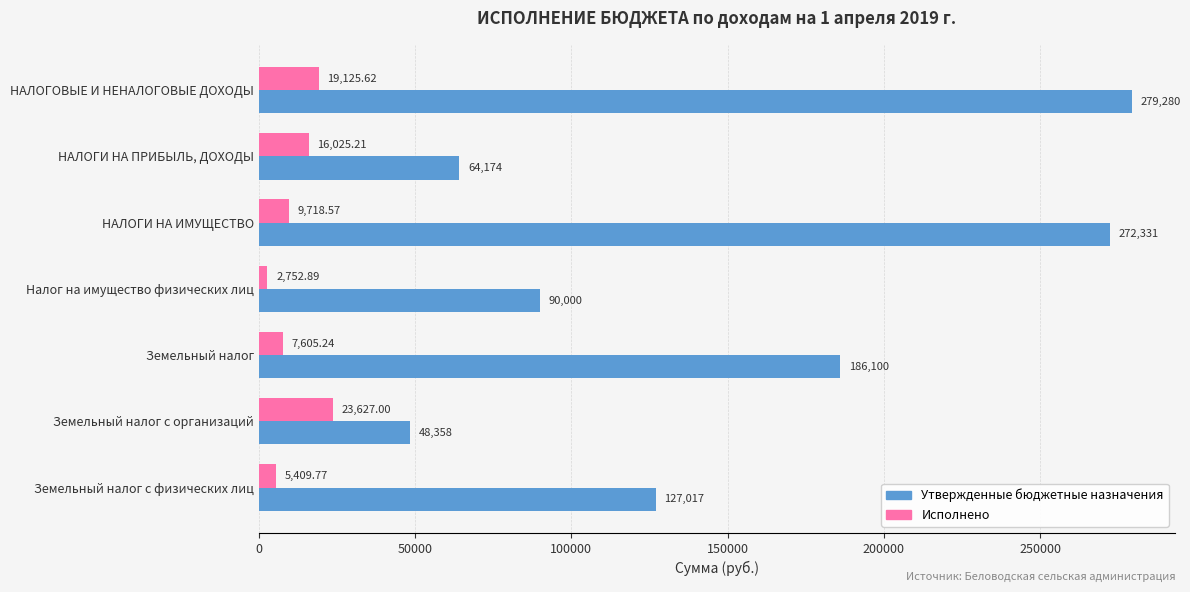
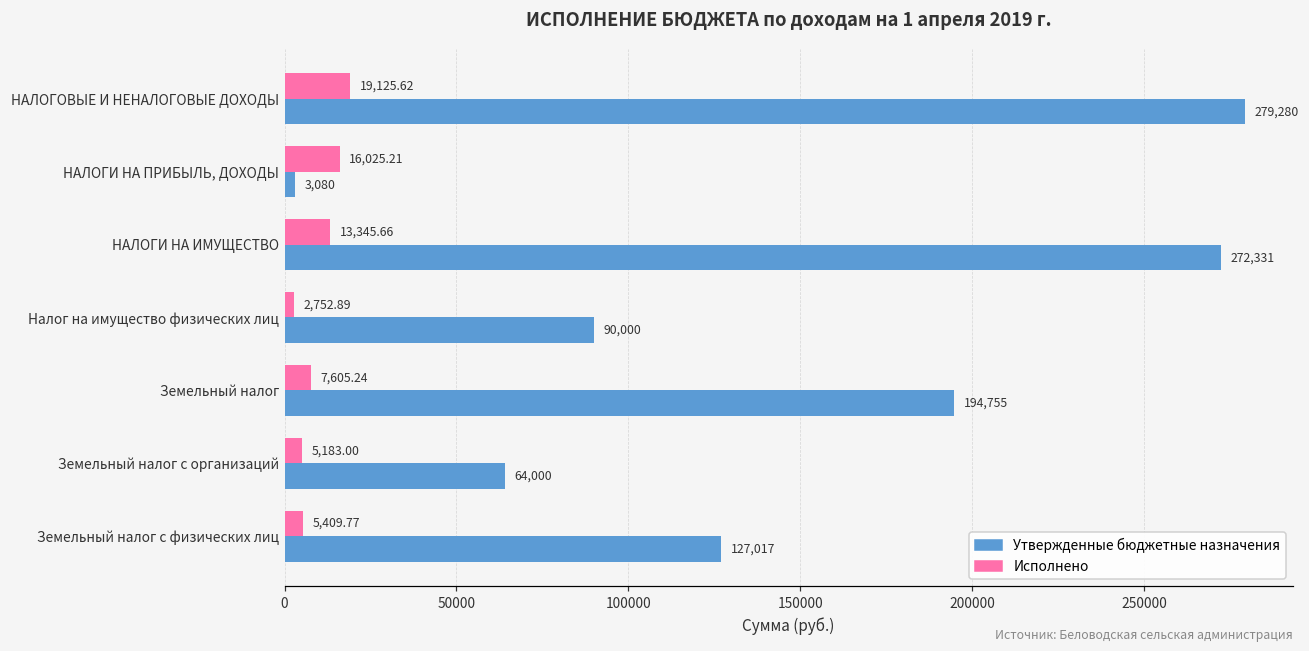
Утвержденные бюджетные назначения, НАЛОГИ НА ПРИБЫЛЬ, ДОХОДЫ: 64,174 -> 3,080
Исполнено, НАЛОГИ НА ИМУЩЕСТВО: 9,718.57 -> 13,345.66
Утвержденные бюджетные назначения, Земельный налог: 186,100 -> 194,755
Исполнено, Земельный налог с организаций: 23,627.00 -> 5,183.00
Утвержденные бюджетные назначения, Земельный налог с организаций: 48,358 -> 64,000
